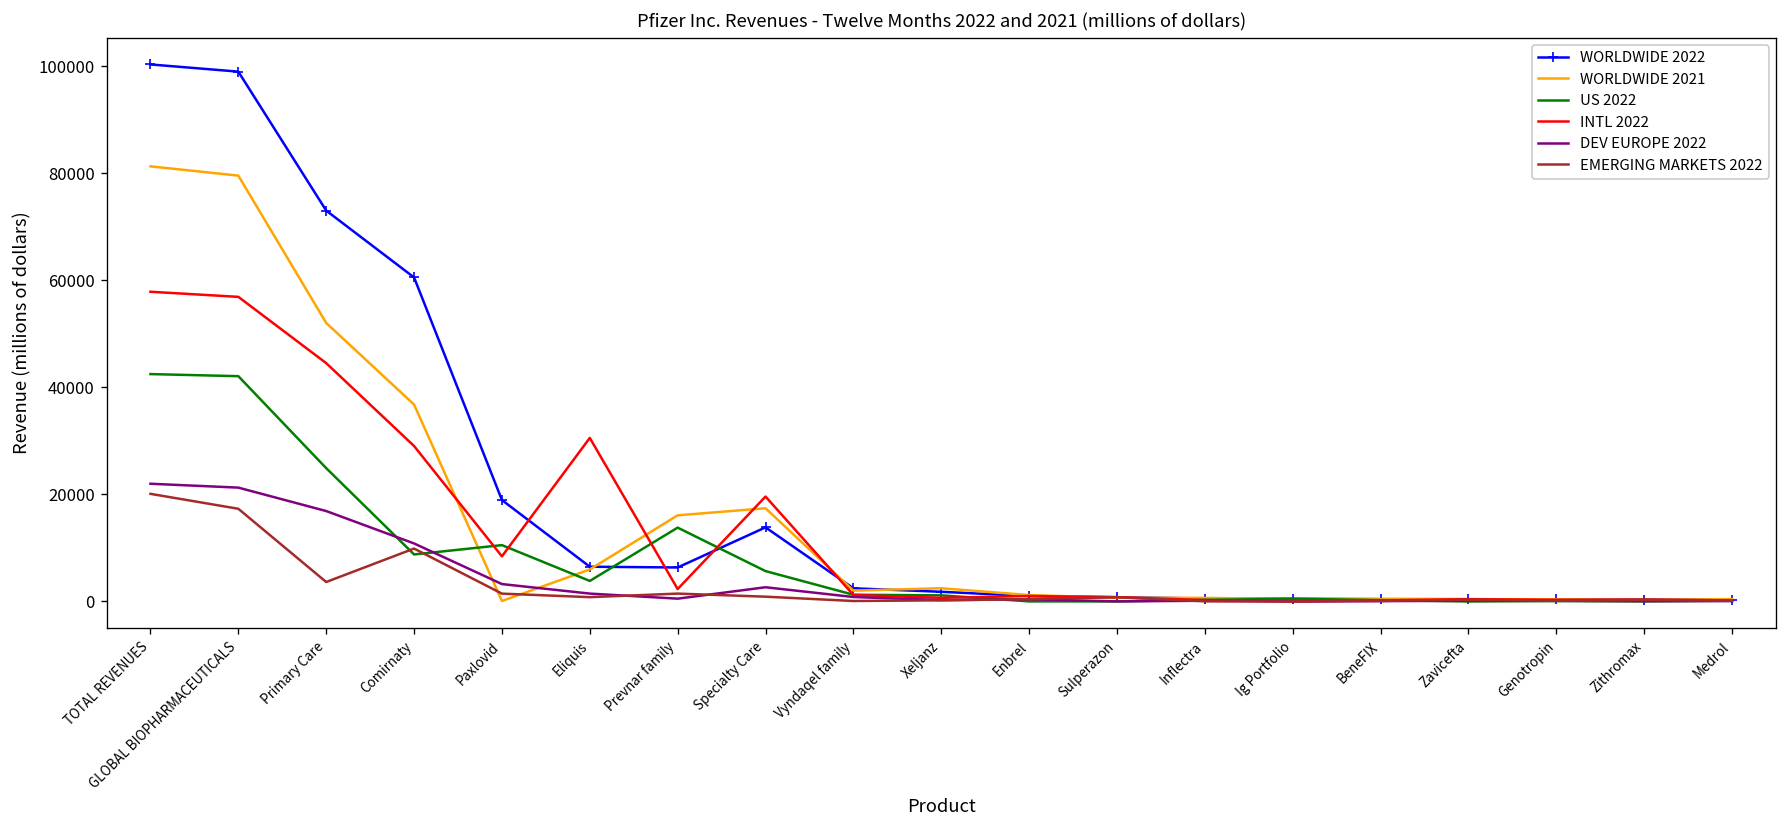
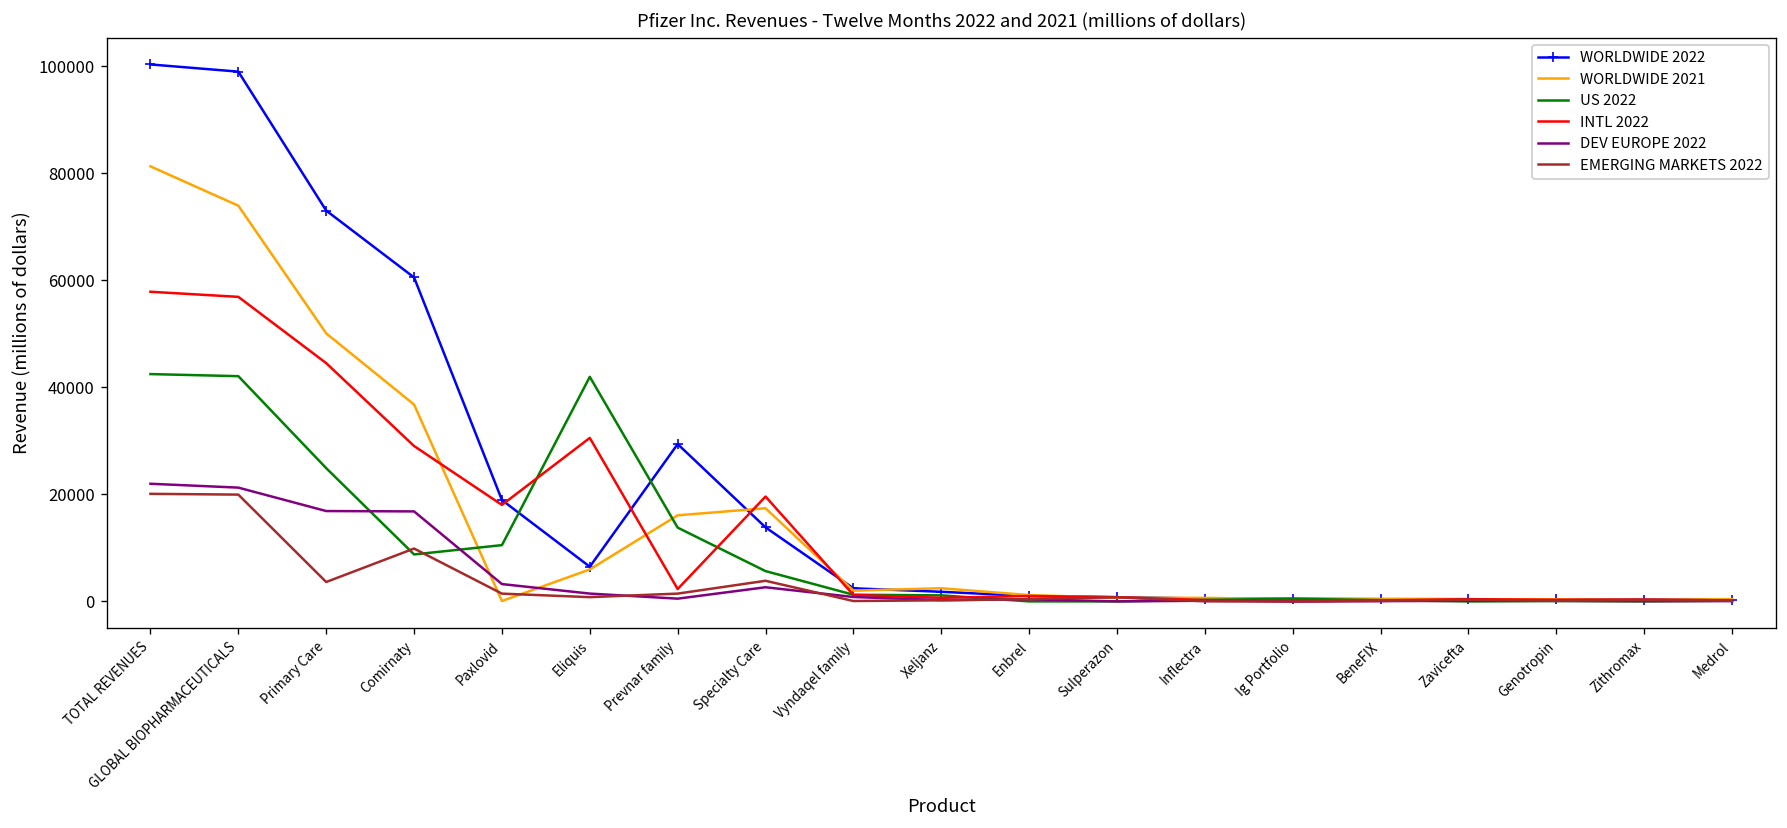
WORLDWIDE 2021, GLOBAL BIOPHARMACEUTICALS: 80000 -> 74000
EMERGING MARKETS 2022, GLOBAL BIOPHARMACEUTICALS: 17000 -> 20000
WORLDWIDE 2021, Primary Care: 52000 -> 50000
DEV EUROPE 2022, Comirnaty: 11000 -> 17000
INTL 2022, Paxlovid: 8000 -> 18000
US 2022, Eliquis: 4000 -> 42000
WORLDWIDE 2022, Prevnar family: 6000 -> 29000
EMERGING MARKETS 2022, Specialty Care: 1000 -> 4000
